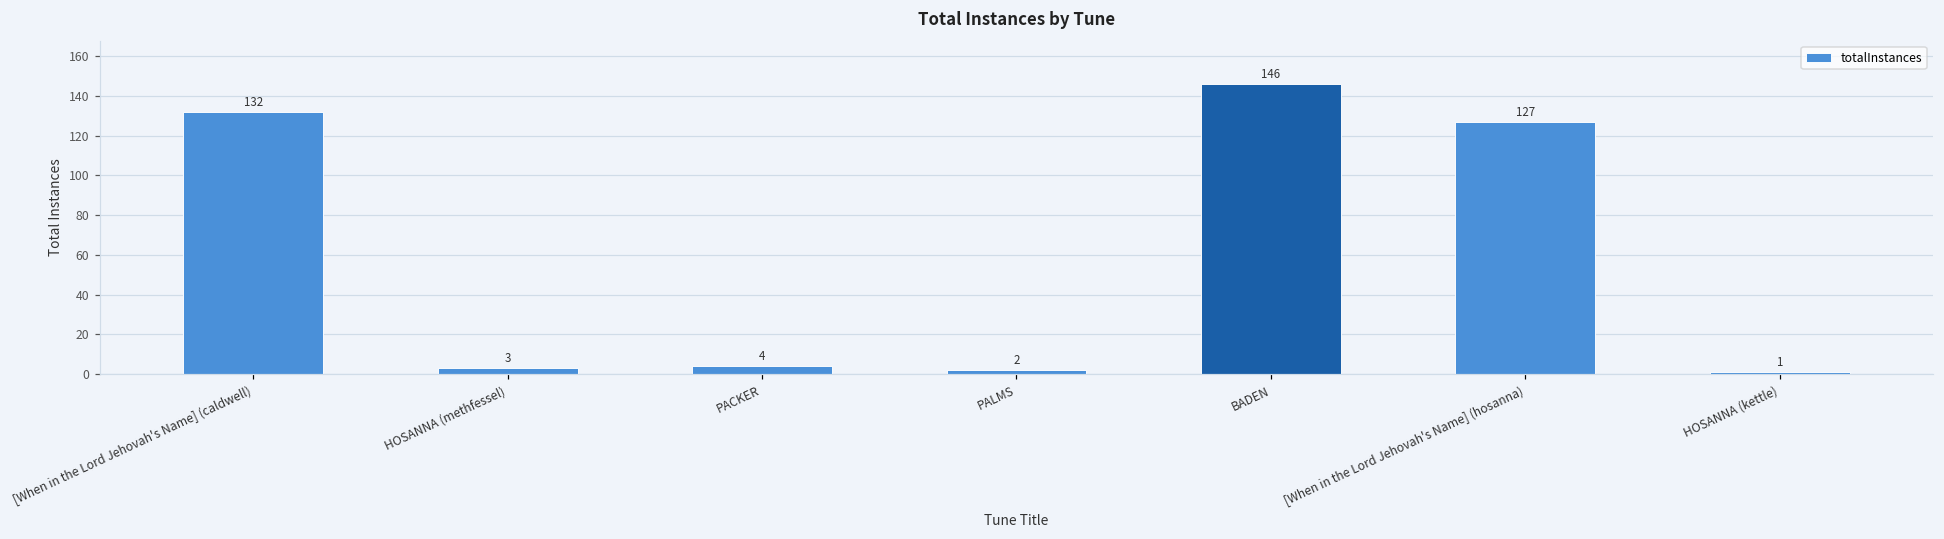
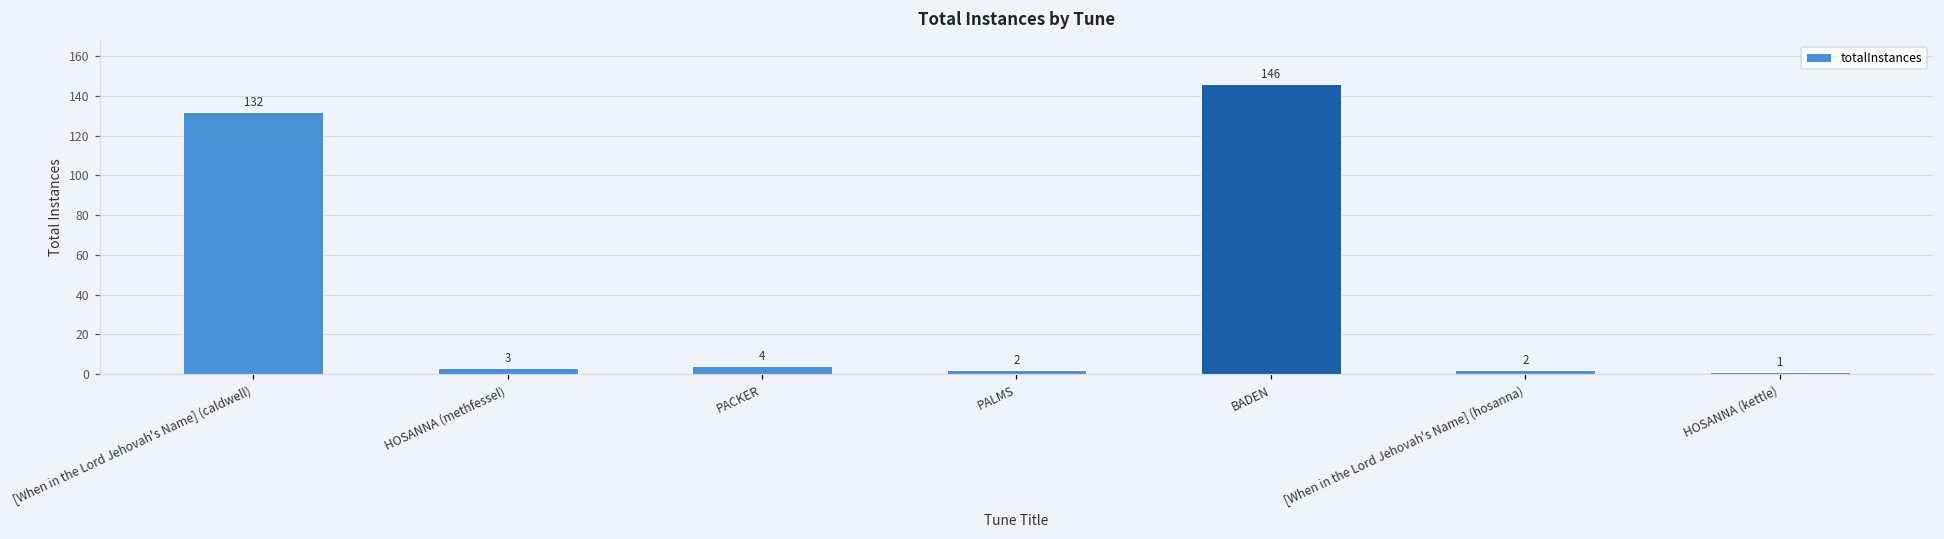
[When in the Lord Jehovah's Name] (hosanna): 127 -> 2
